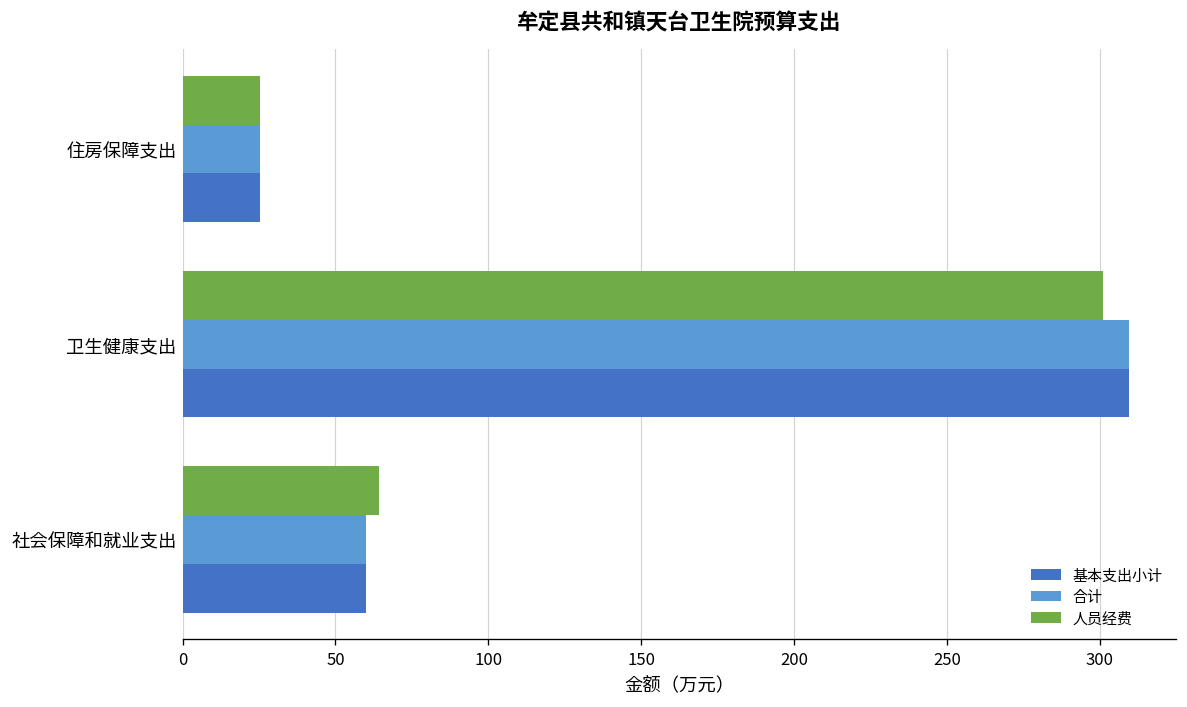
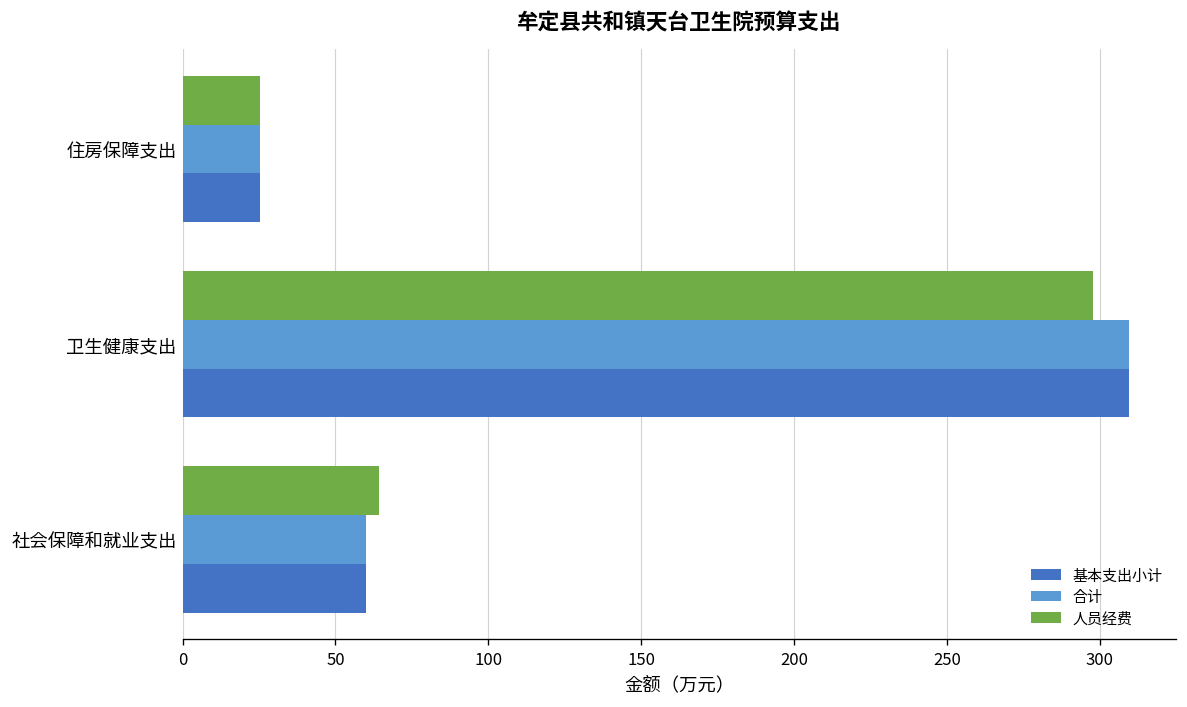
人员经费, 卫生健康支出: 301 -> 298
